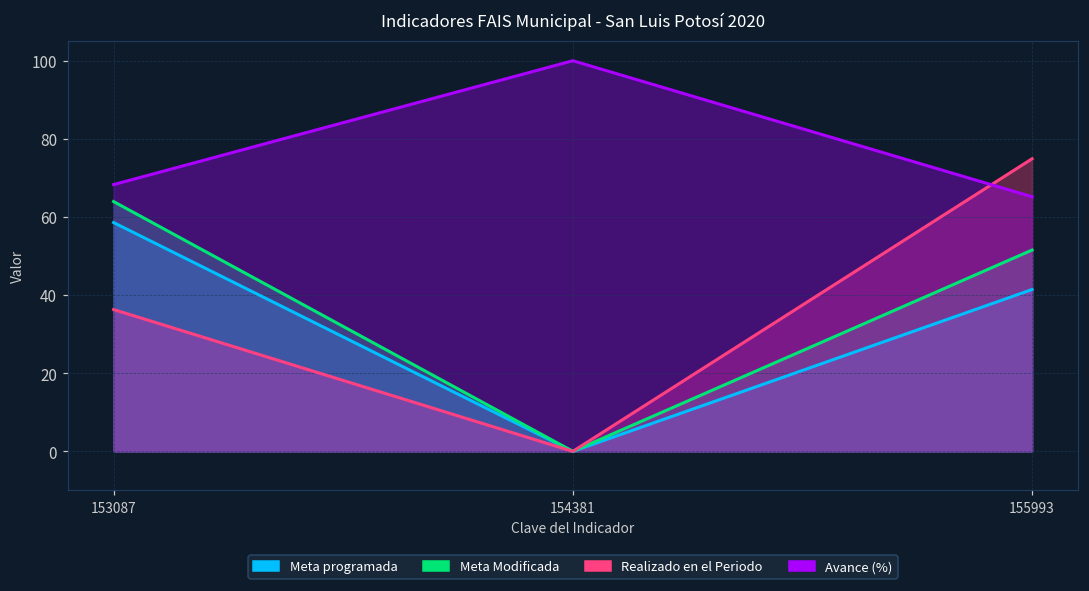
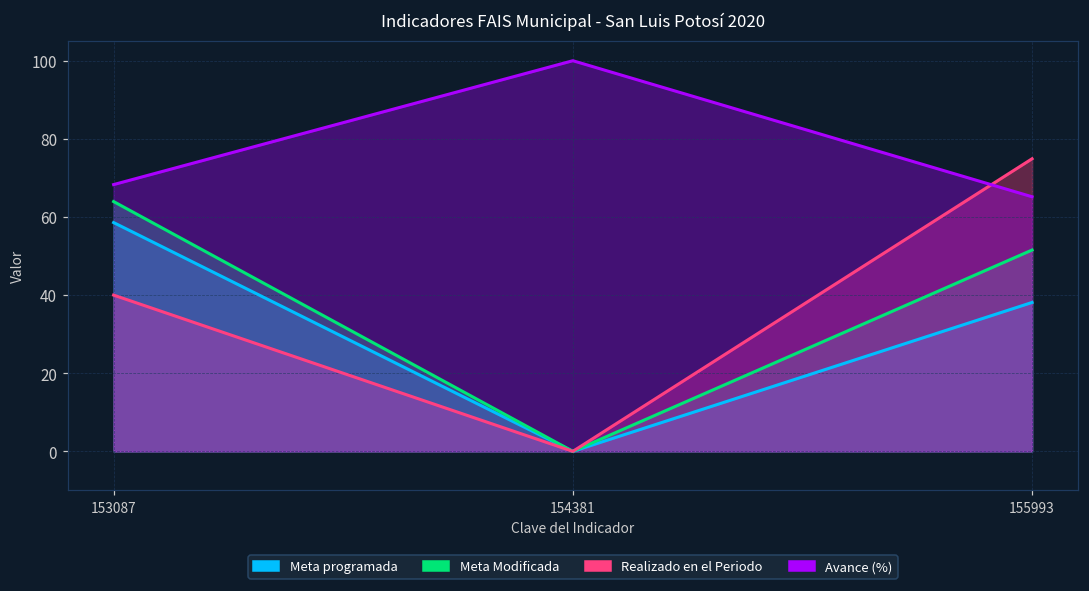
Realizado en el Periodo, 153087: 36 -> 40
Meta programada, 155993: 41 -> 38
